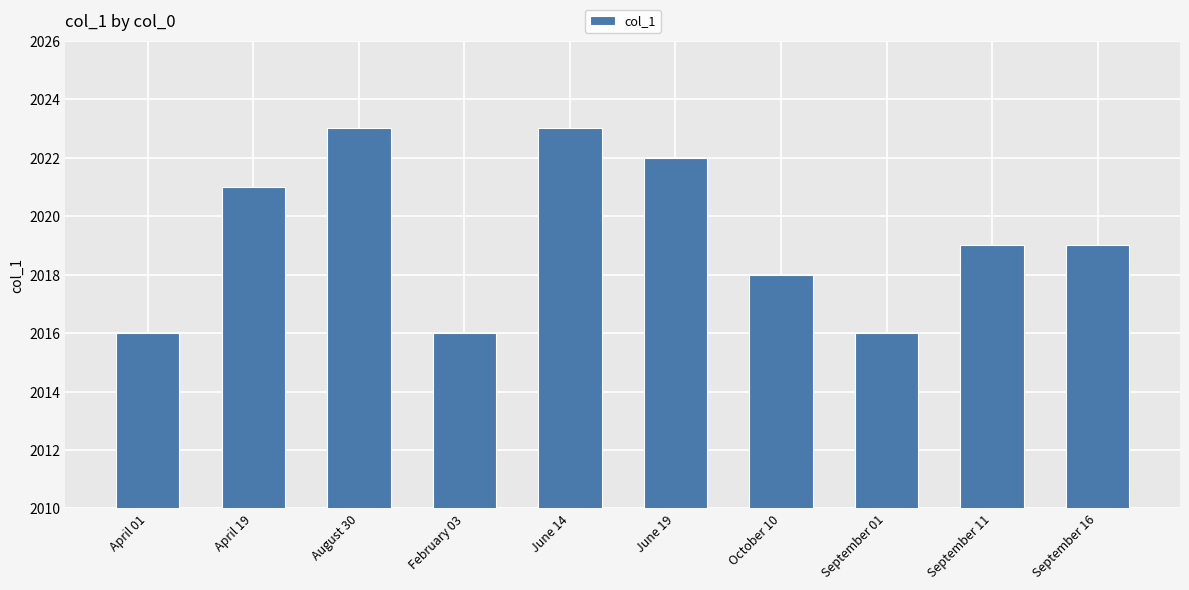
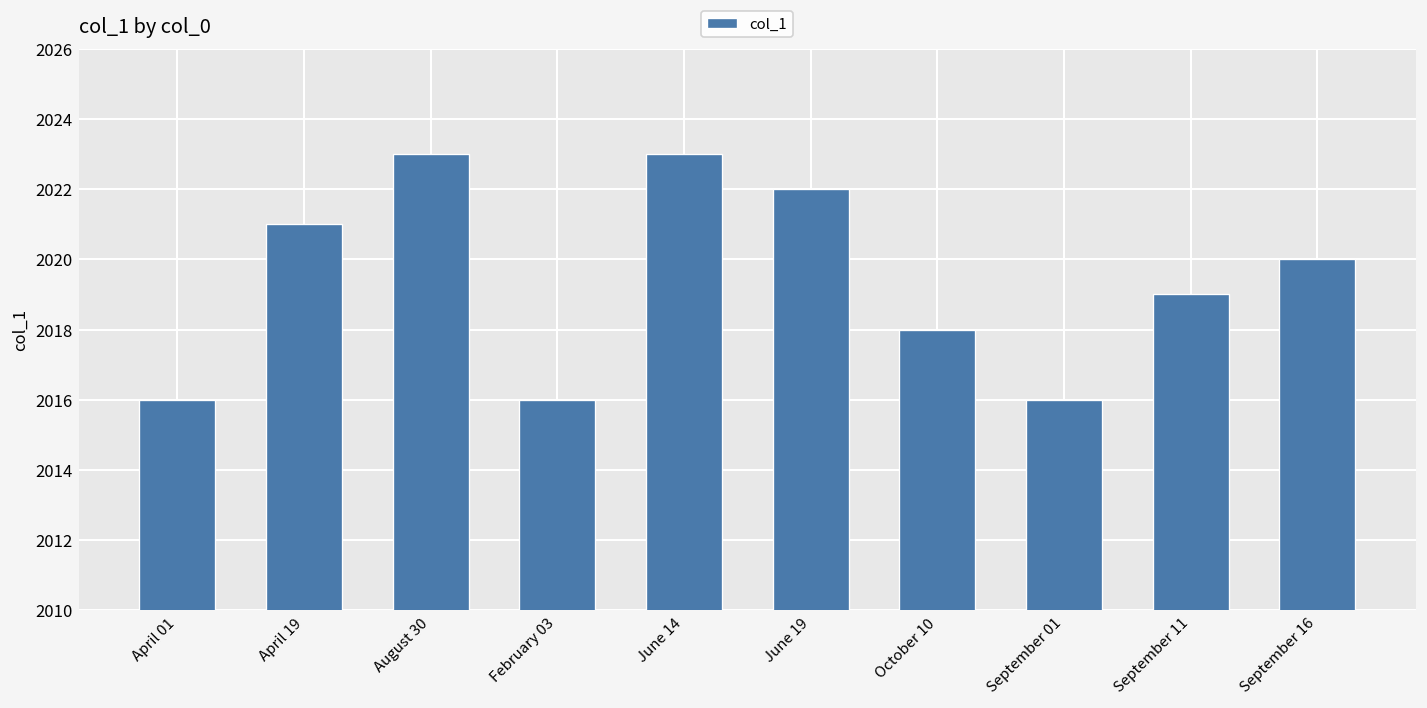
September 16: 2019 -> 2020
